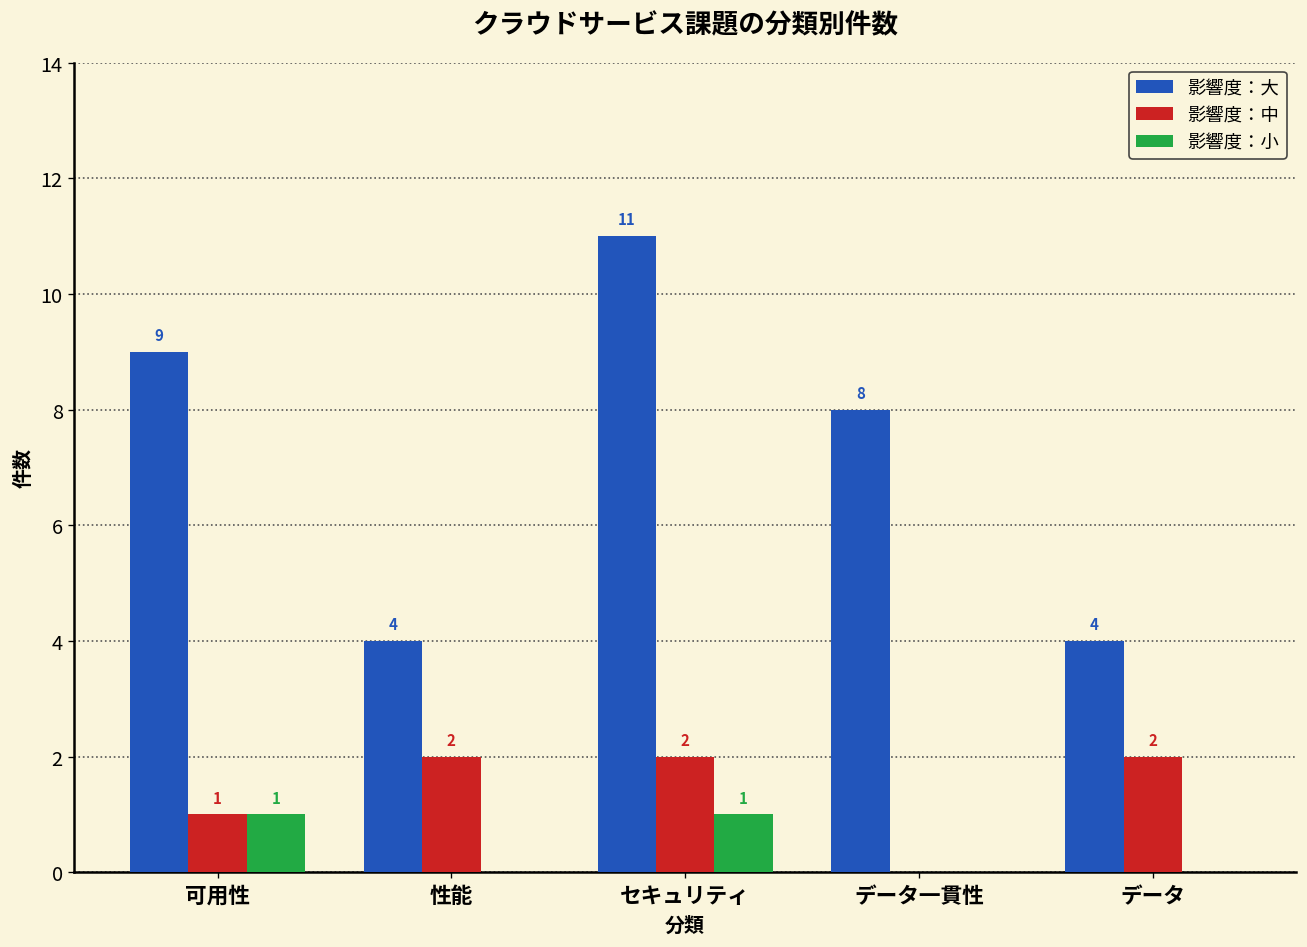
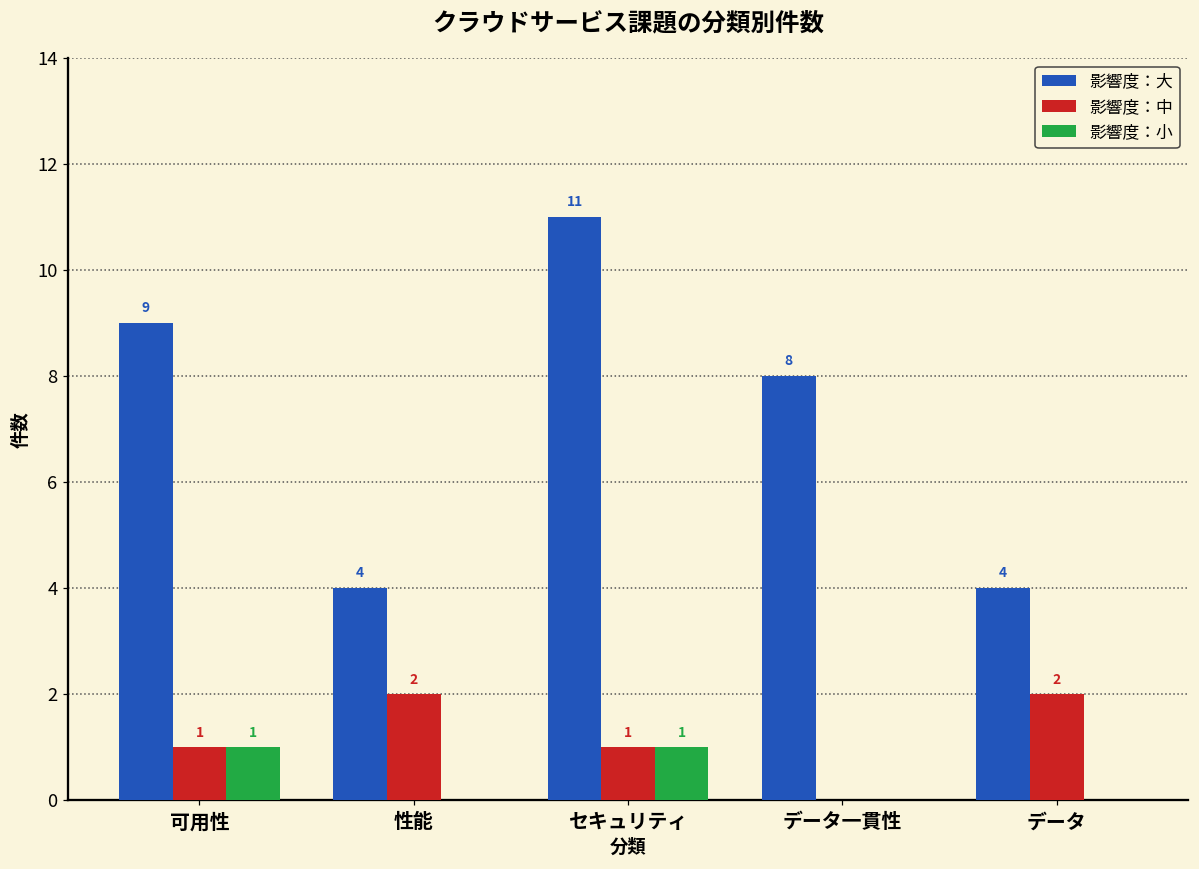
影響度：中, セキュリティ: 2 -> 1
